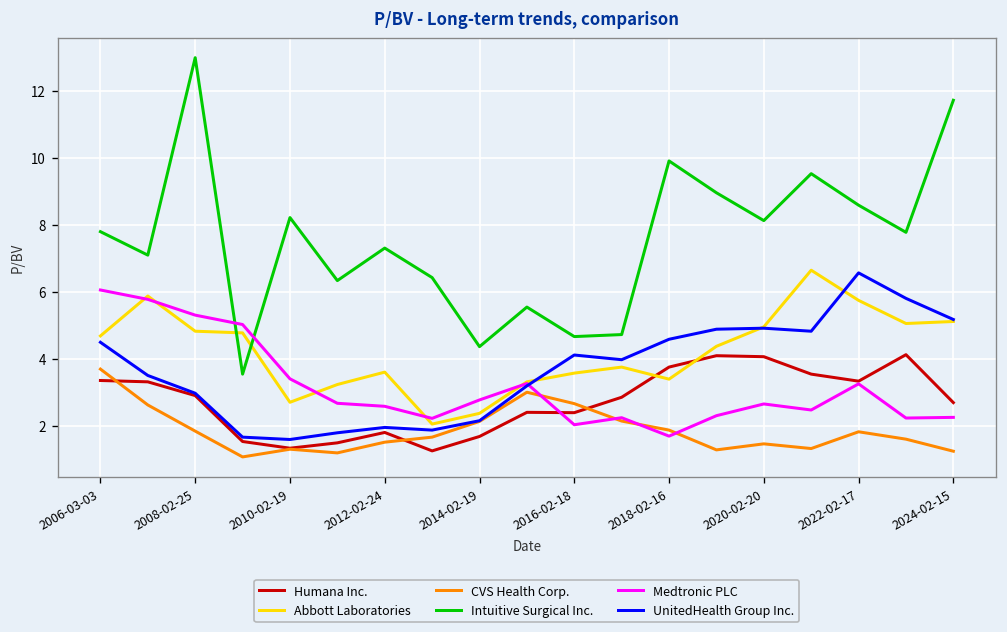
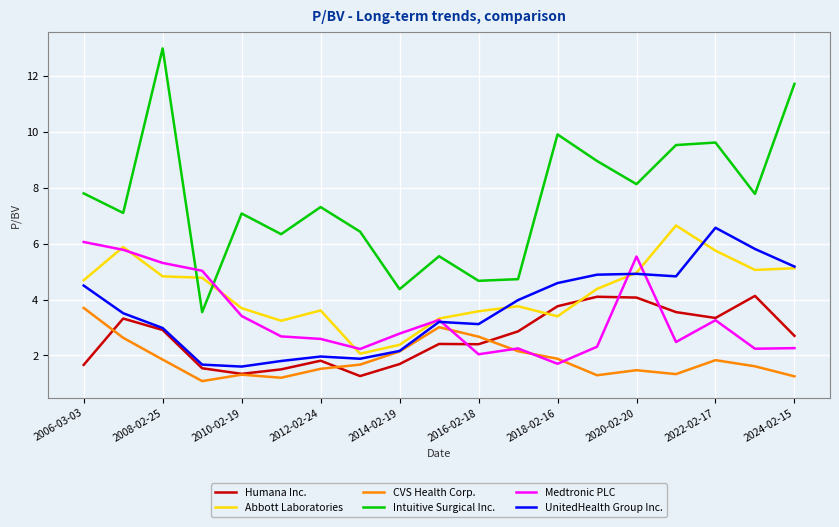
Humana Inc., 2006-03-03: 3.4 -> 1.7
Abbott Laboratories, 2010-02-19: 2.7 -> 3.7
Intuitive Surgical Inc., 2010-02-19: 8.2 -> 7.1
UnitedHealth Group Inc., 2016-02-18: 4.1 -> 3.1
Medtronic PLC, 2020-02-20: 2.7 -> 5.5
Intuitive Surgical Inc., 2022-02-17: 8.6 -> 9.6
